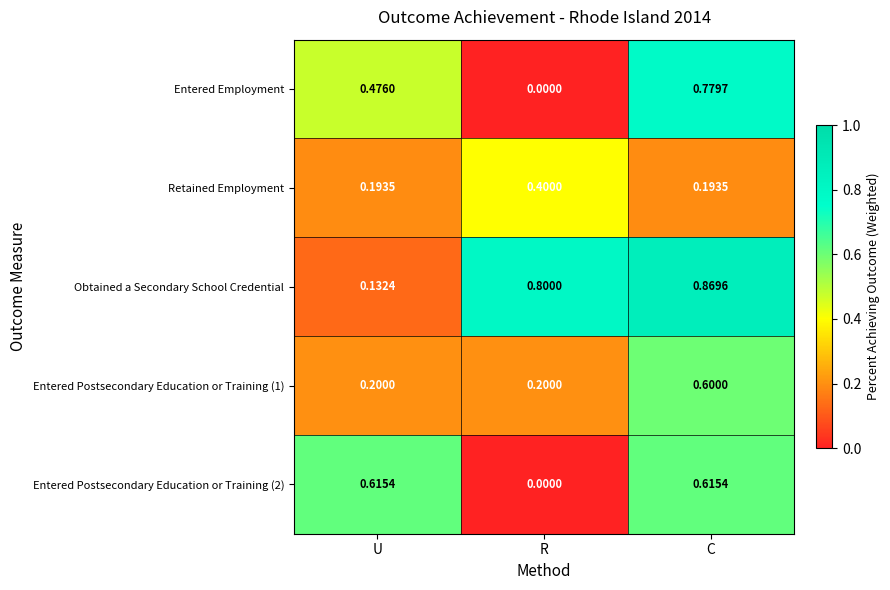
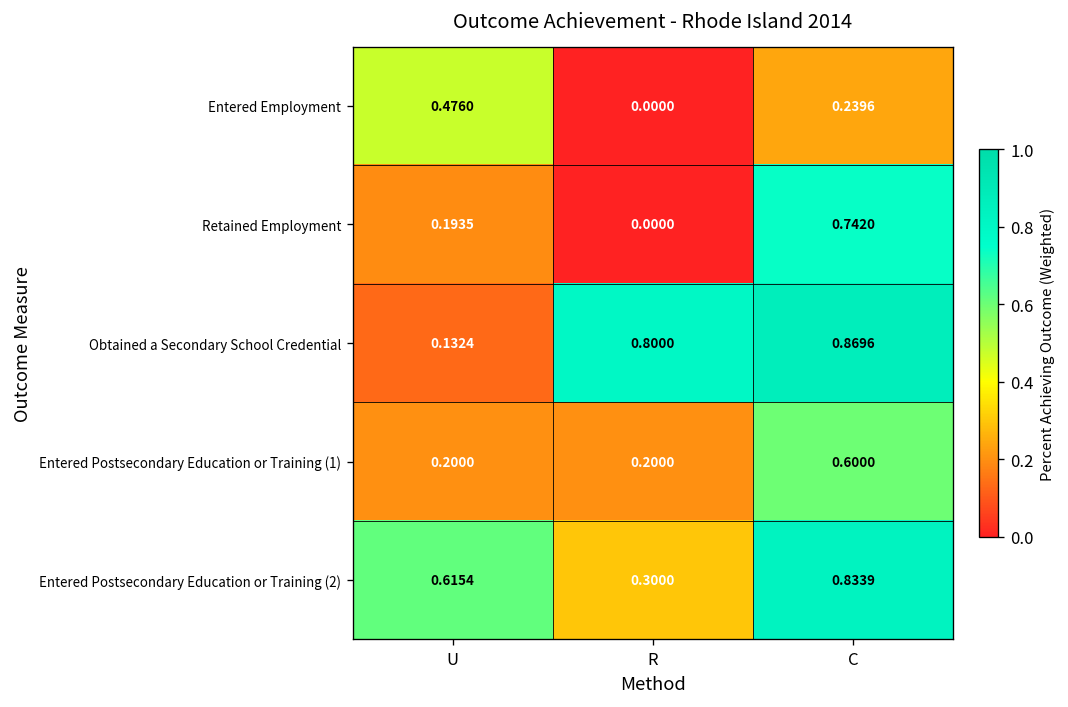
Entered Employment, C: 0.7797 -> 0.2396
Retained Employment, R: 0.4000 -> 0.0000
Retained Employment, C: 0.1935 -> 0.7420
Entered Postsecondary Education or Training (2), R: 0.0000 -> 0.3000
Entered Postsecondary Education or Training (2), C: 0.6154 -> 0.8339
